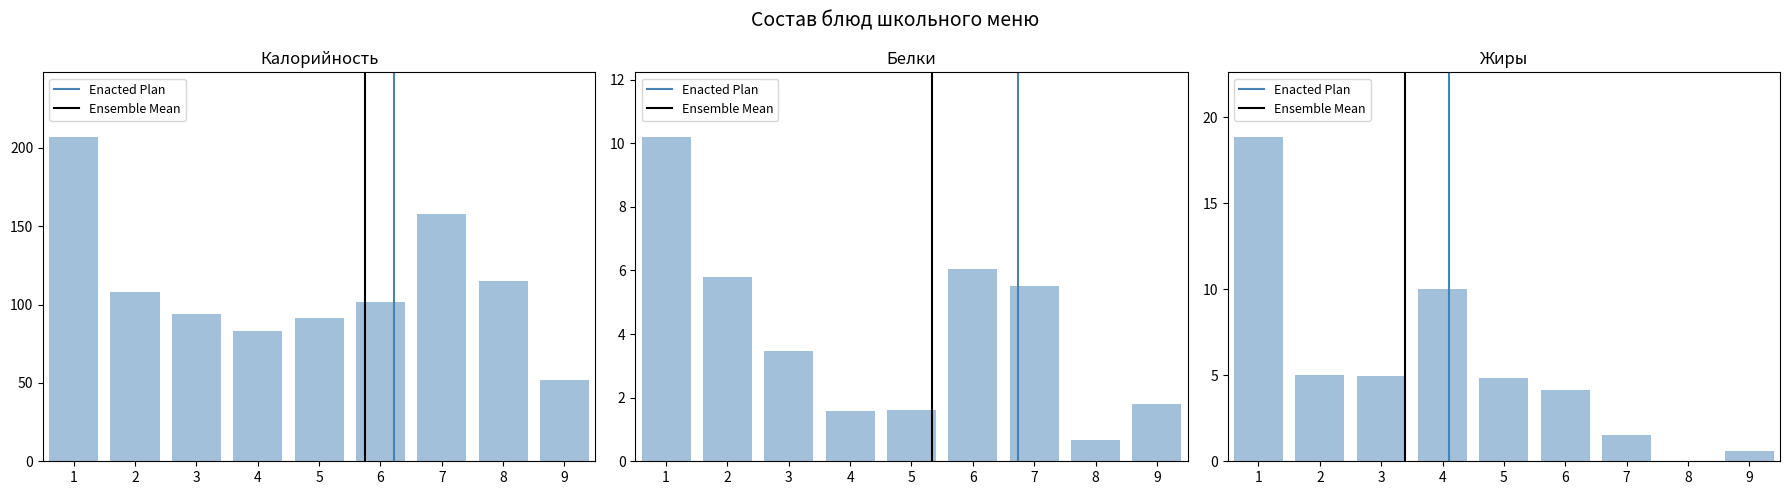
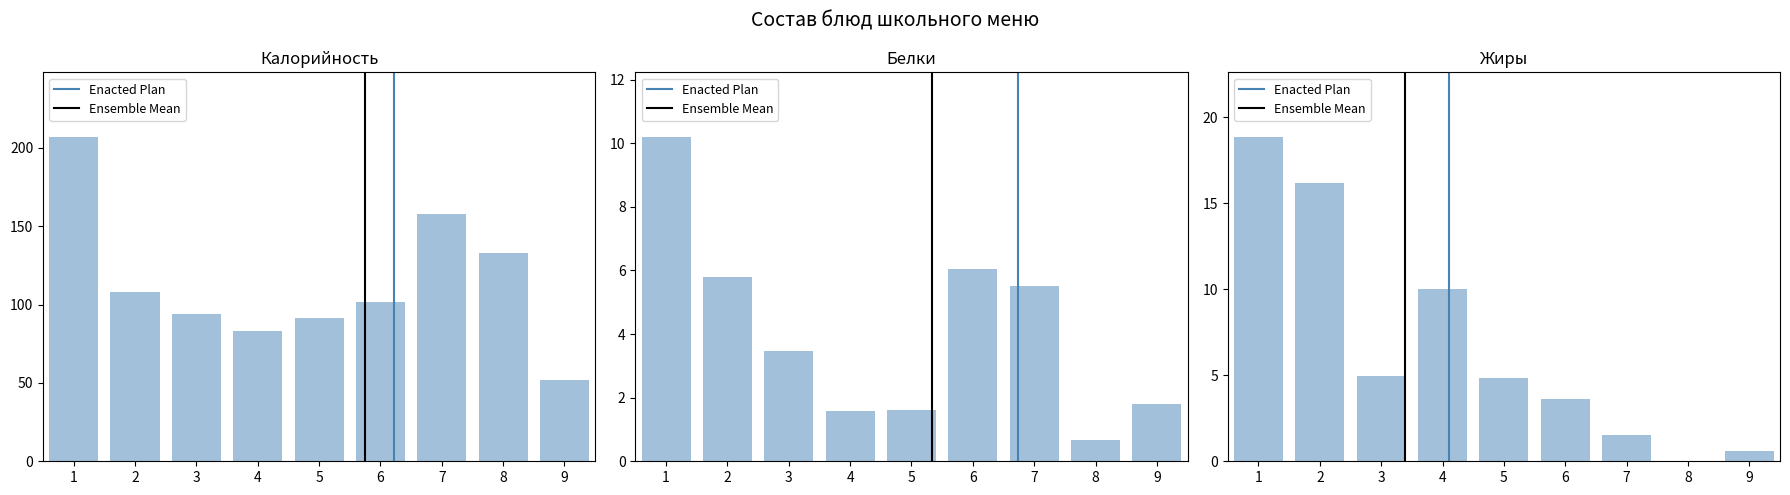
Калорийность, 8: 115 -> 133
Жиры, 2: 5.0 -> 16.2
Жиры, 6: 4.2 -> 3.6
